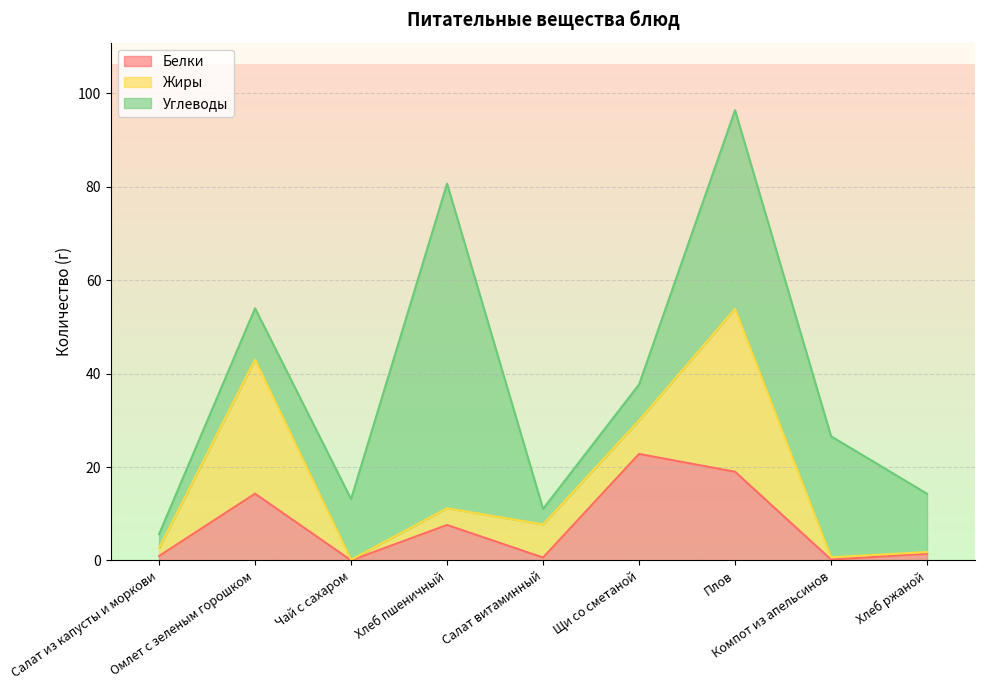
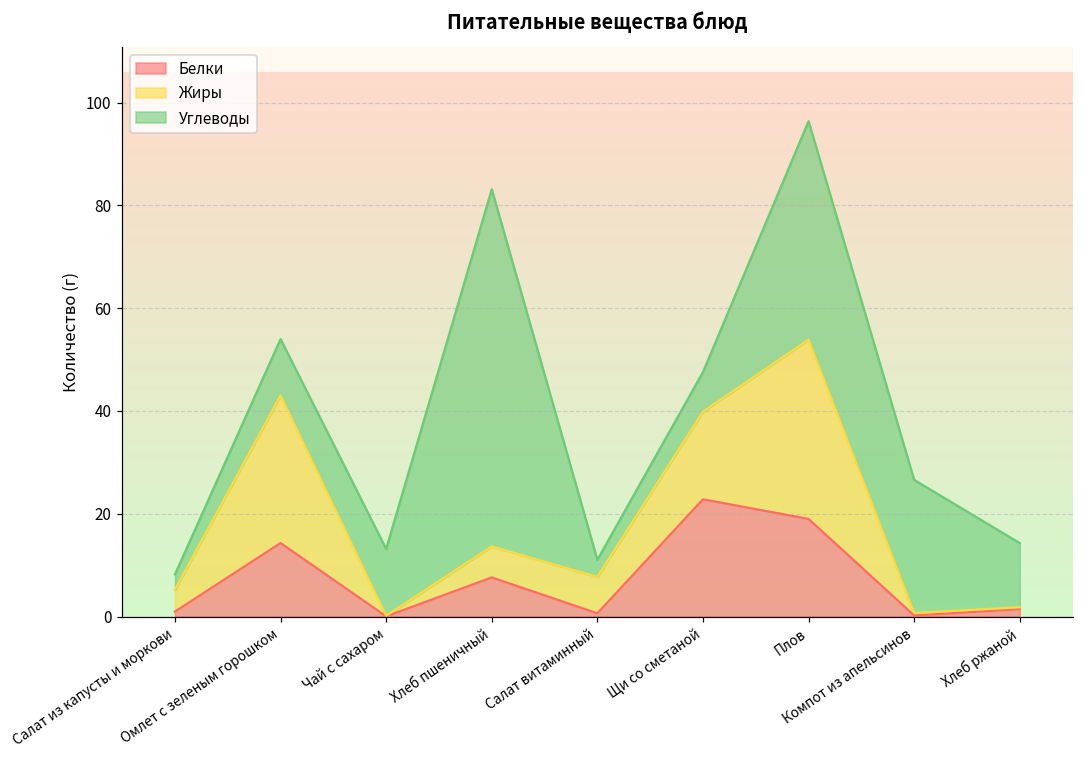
Жиры, Салат из капусты и моркови: 2 -> 4
Жиры, Хлеб пшеничный: 4 -> 6
Жиры, Щи со сметаной: 7 -> 17
